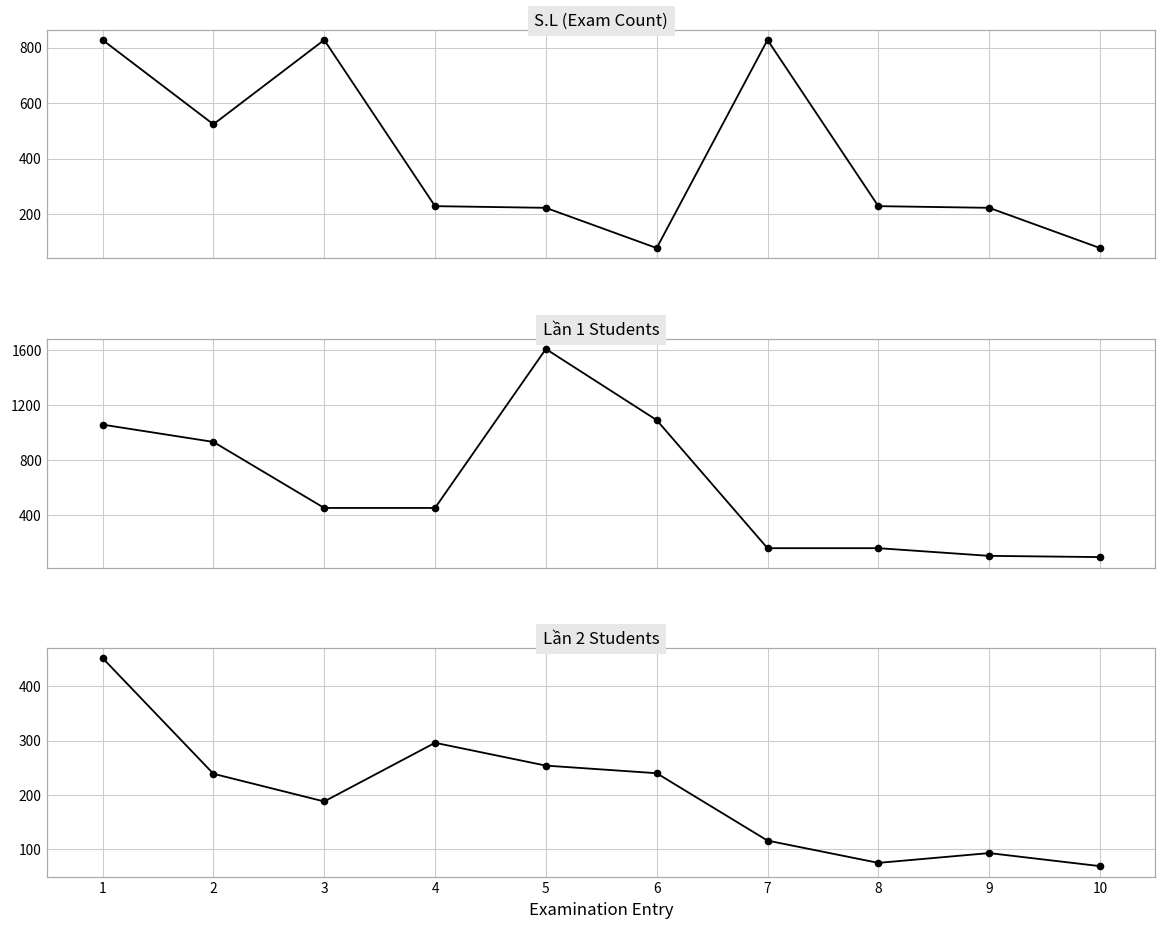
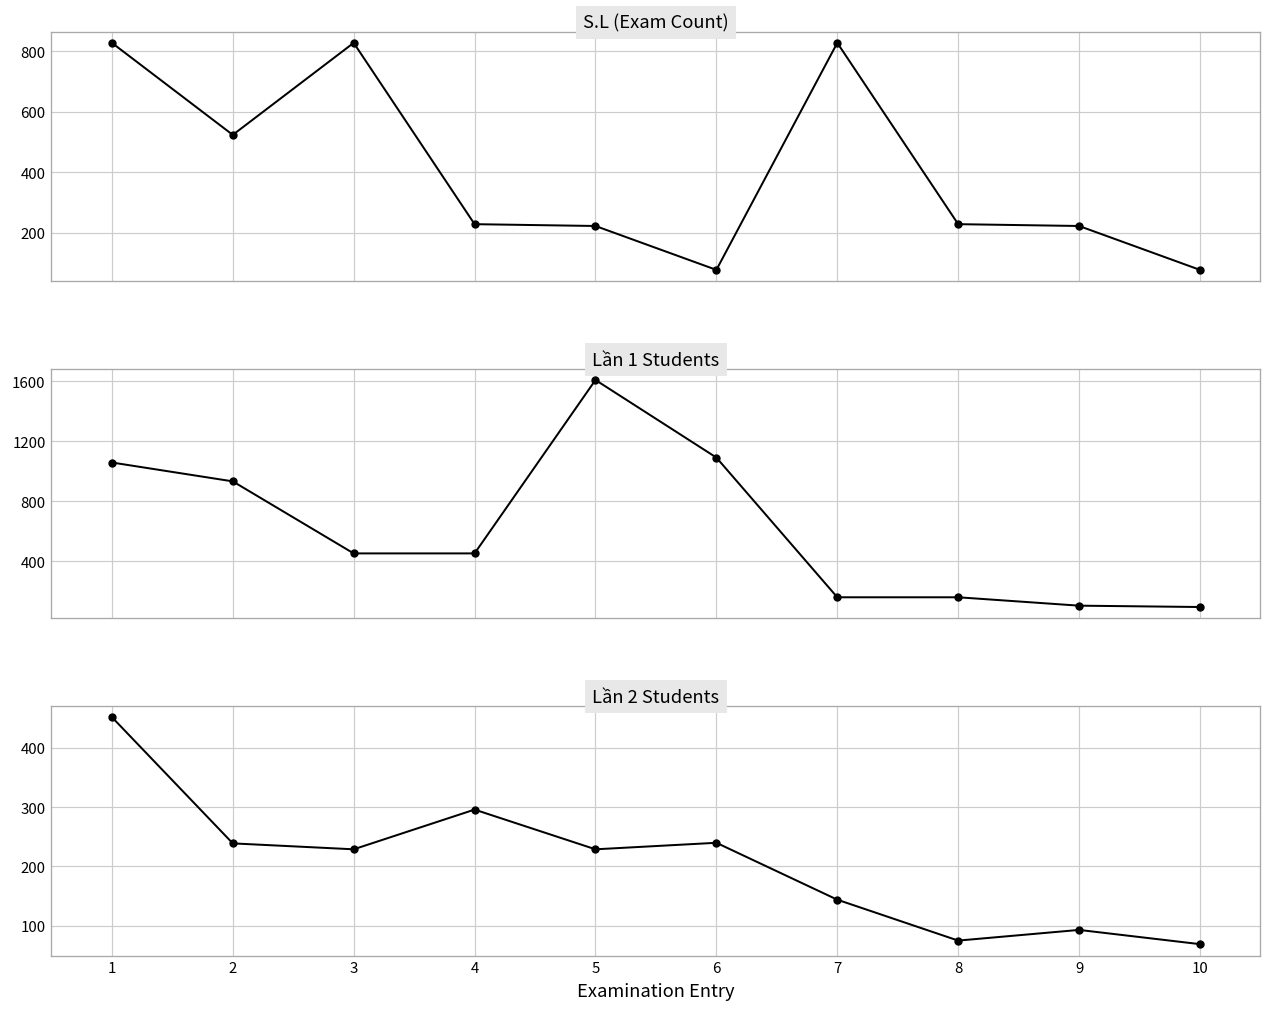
Lần 2 Students, 3: 190 -> 230
Lần 2 Students, 5: 250 -> 230
Lần 2 Students, 7: 120 -> 140
